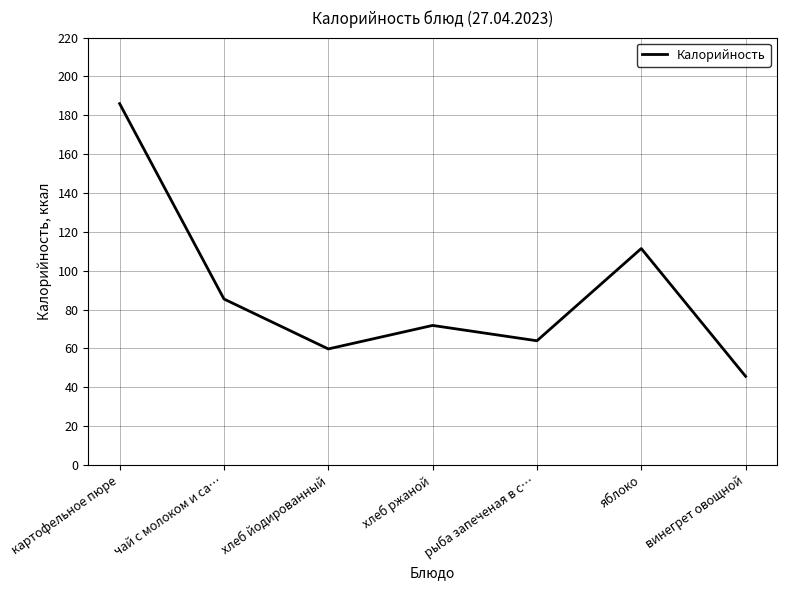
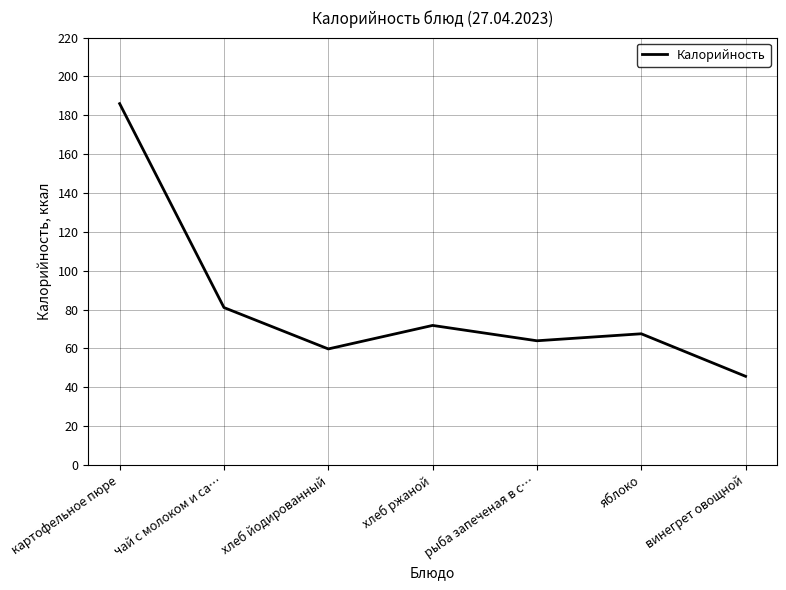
чай с молоком и са…: 85 -> 81
яблоко: 111 -> 68
